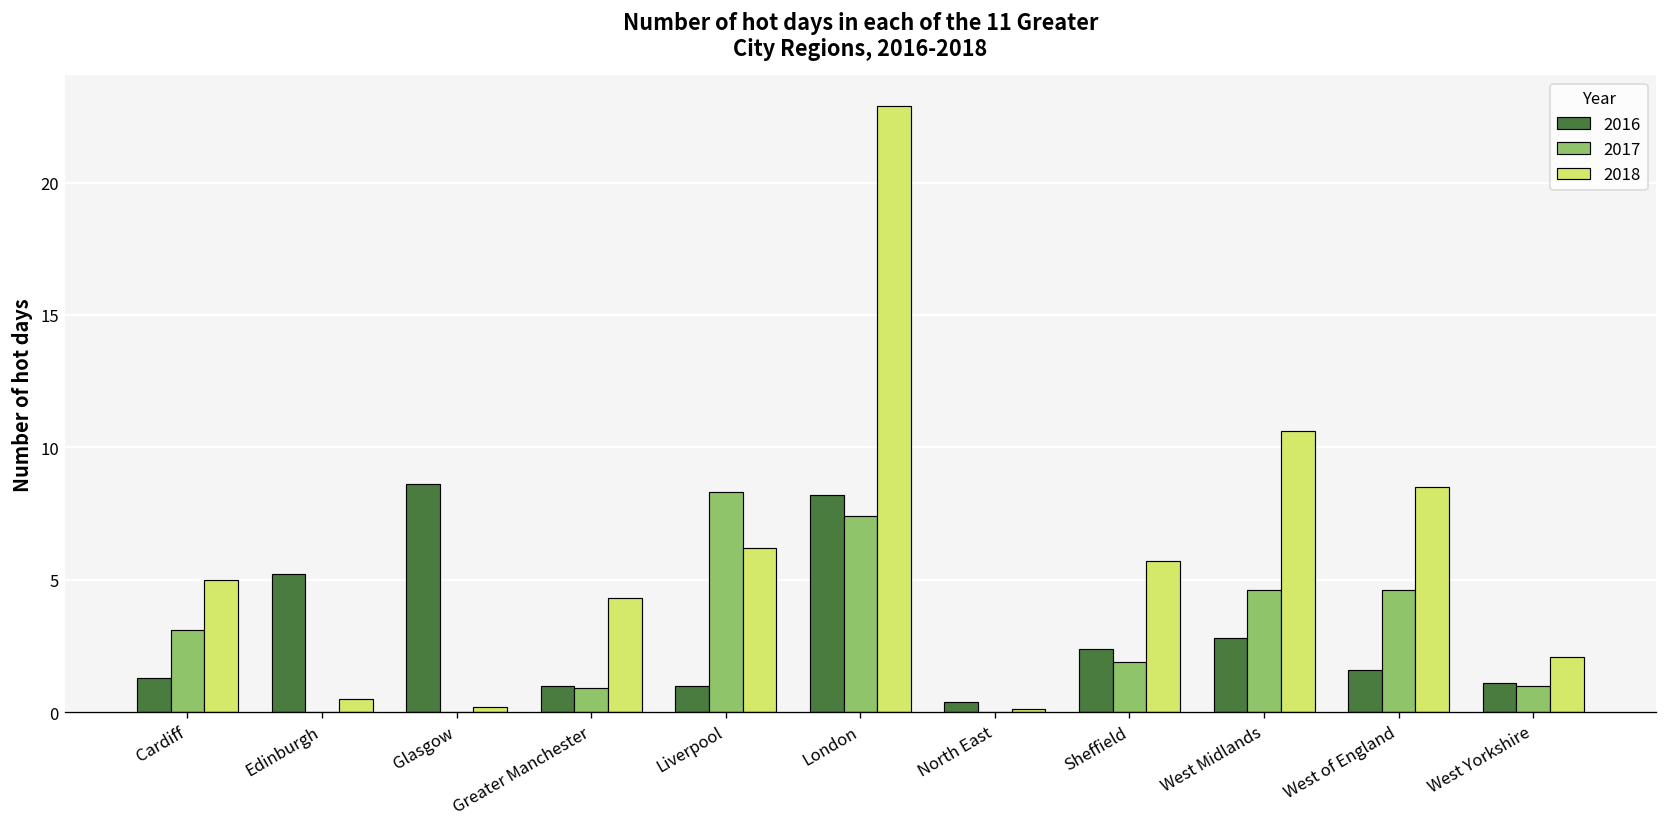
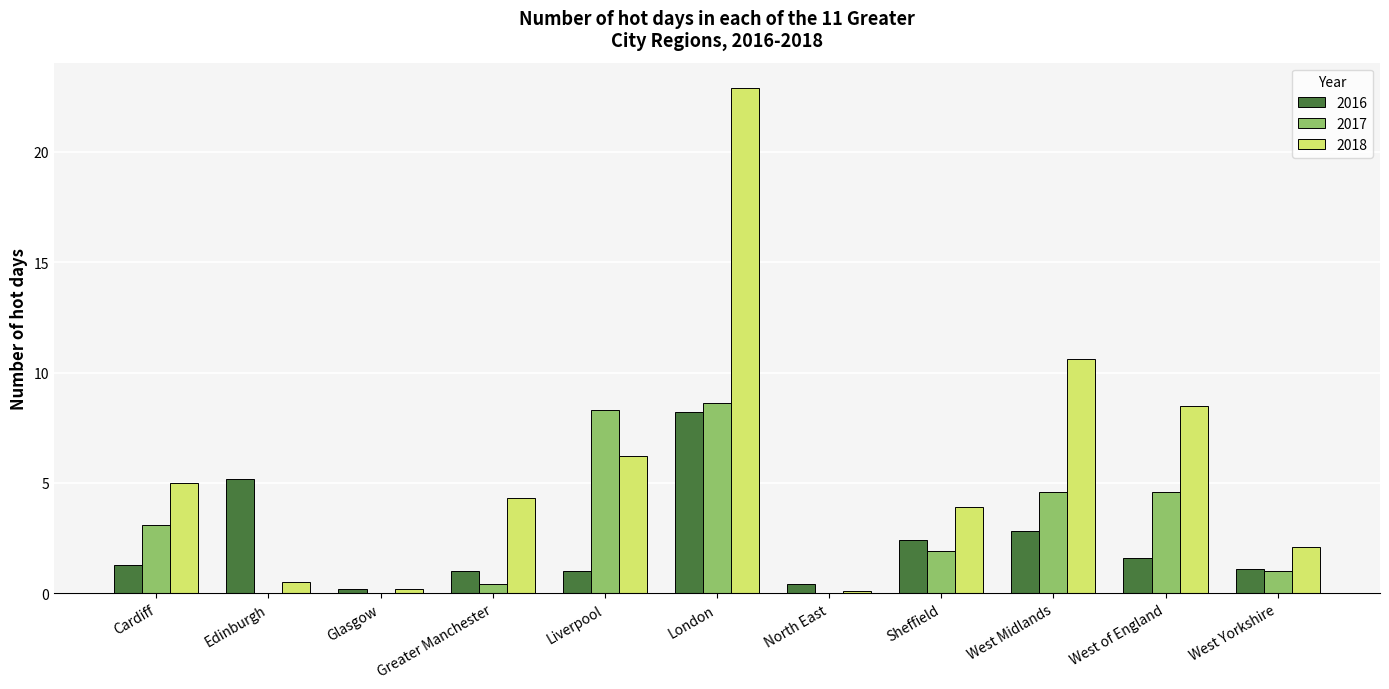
2016, Glasgow: 8.6 -> 0.2
2017, Greater Manchester: 0.9 -> 0.4
2017, London: 7.4 -> 8.6
2018, Sheffield: 5.7 -> 3.9
